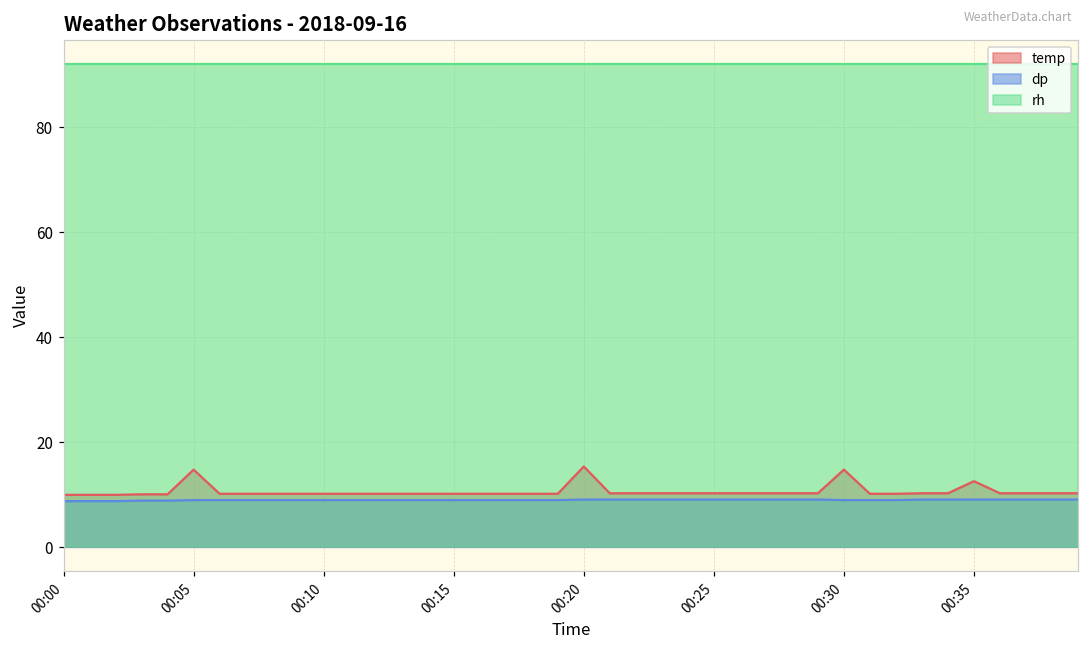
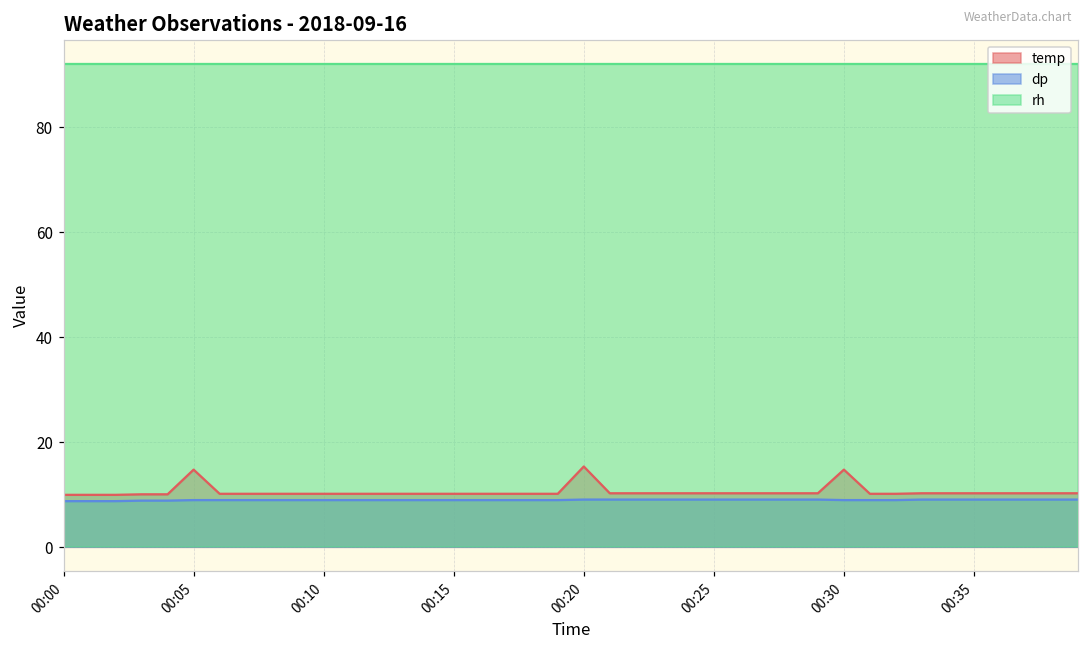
temp, 00:35: 13 -> 10
